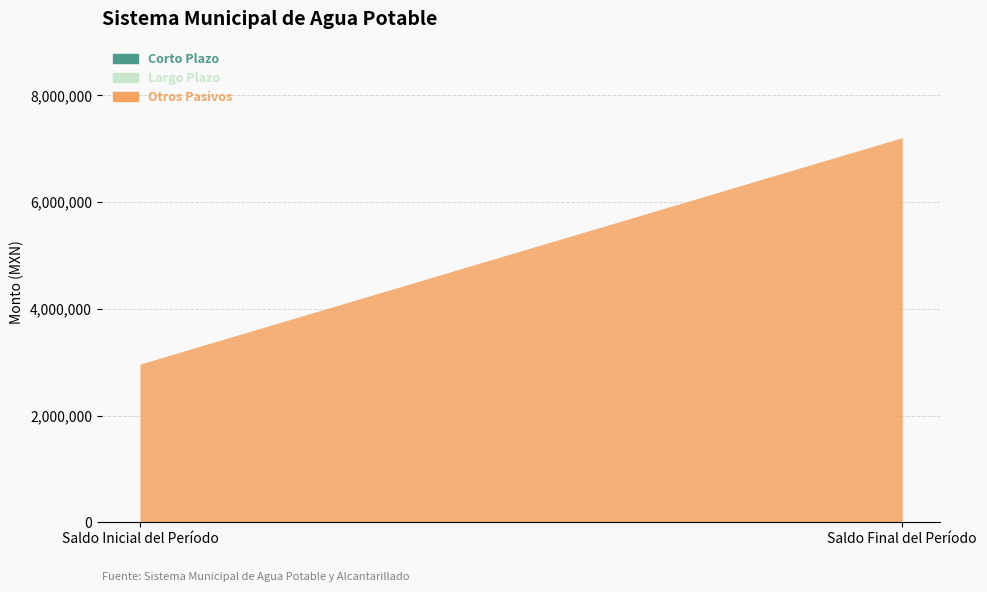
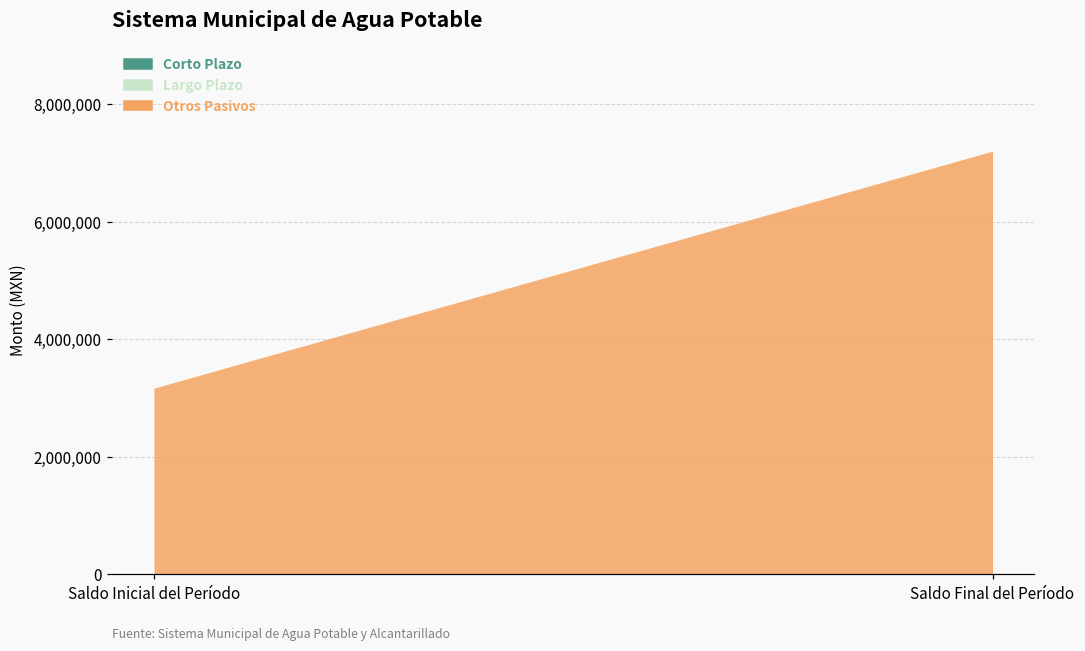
Otros Pasivos, Saldo Inicial del Período: 3,000,000 -> 3,200,000
